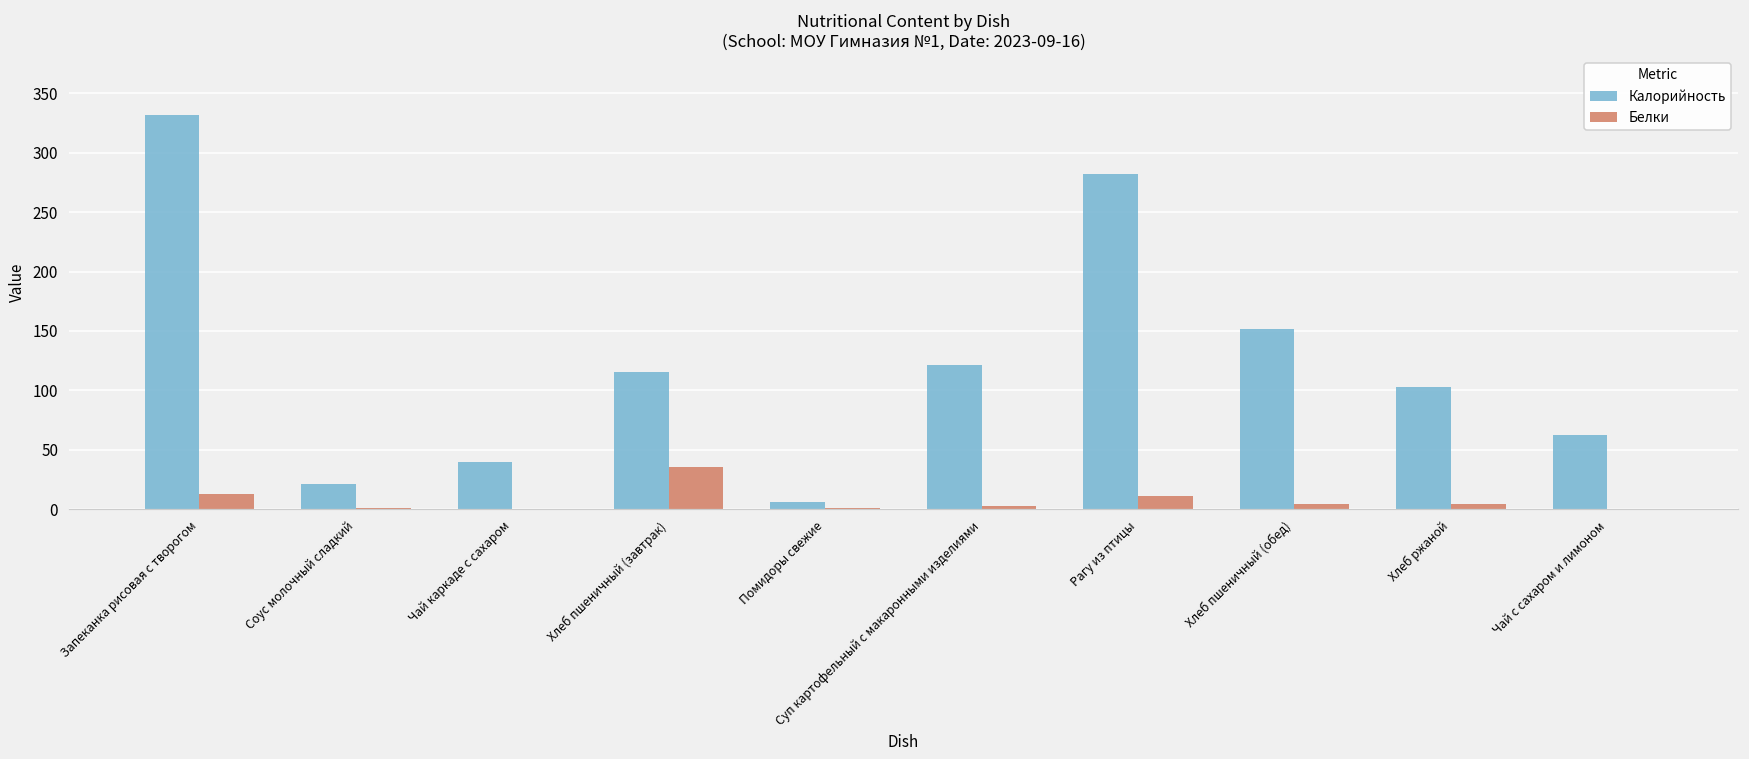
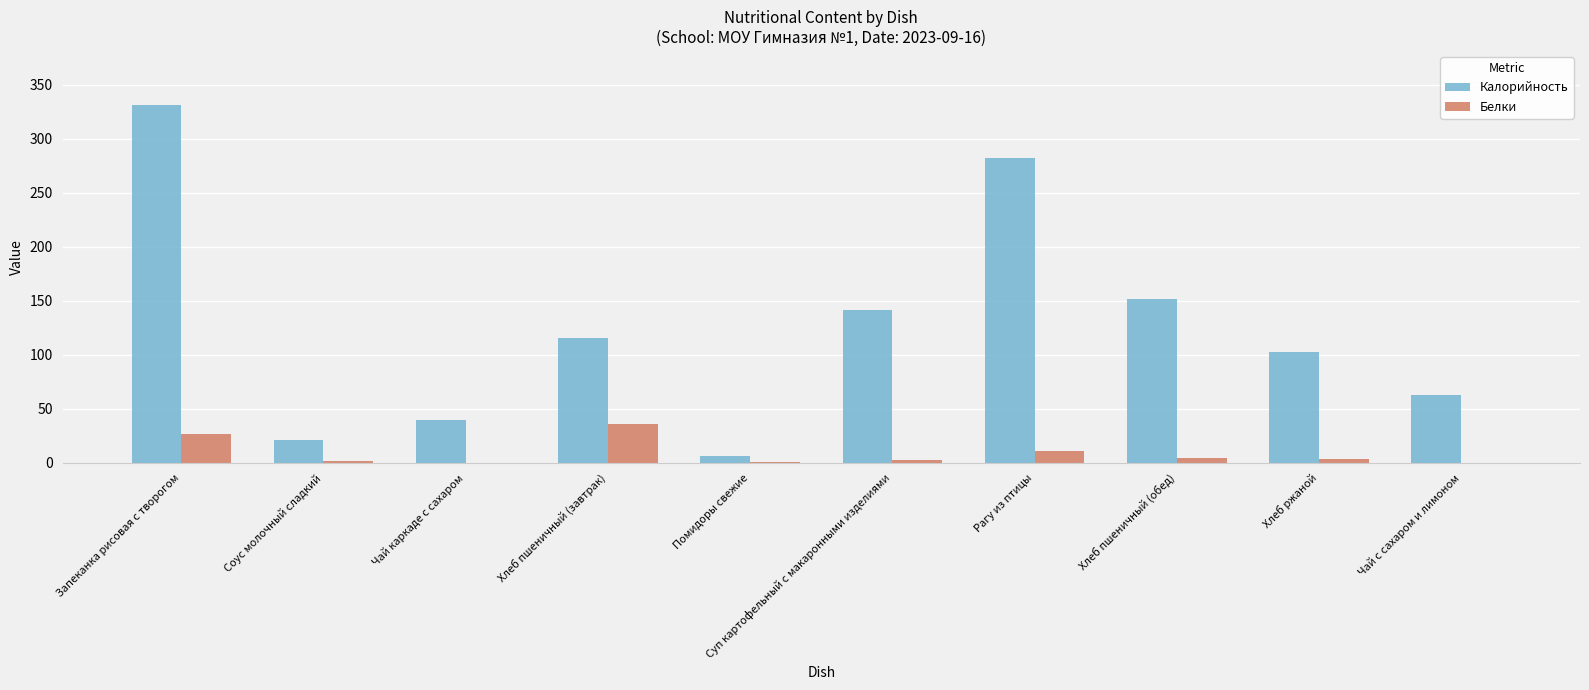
Белки, Запеканка рисовая с творогом: 13 -> 27
Калорийность, Суп картофельный с макаронными изделиями: 121 -> 141
